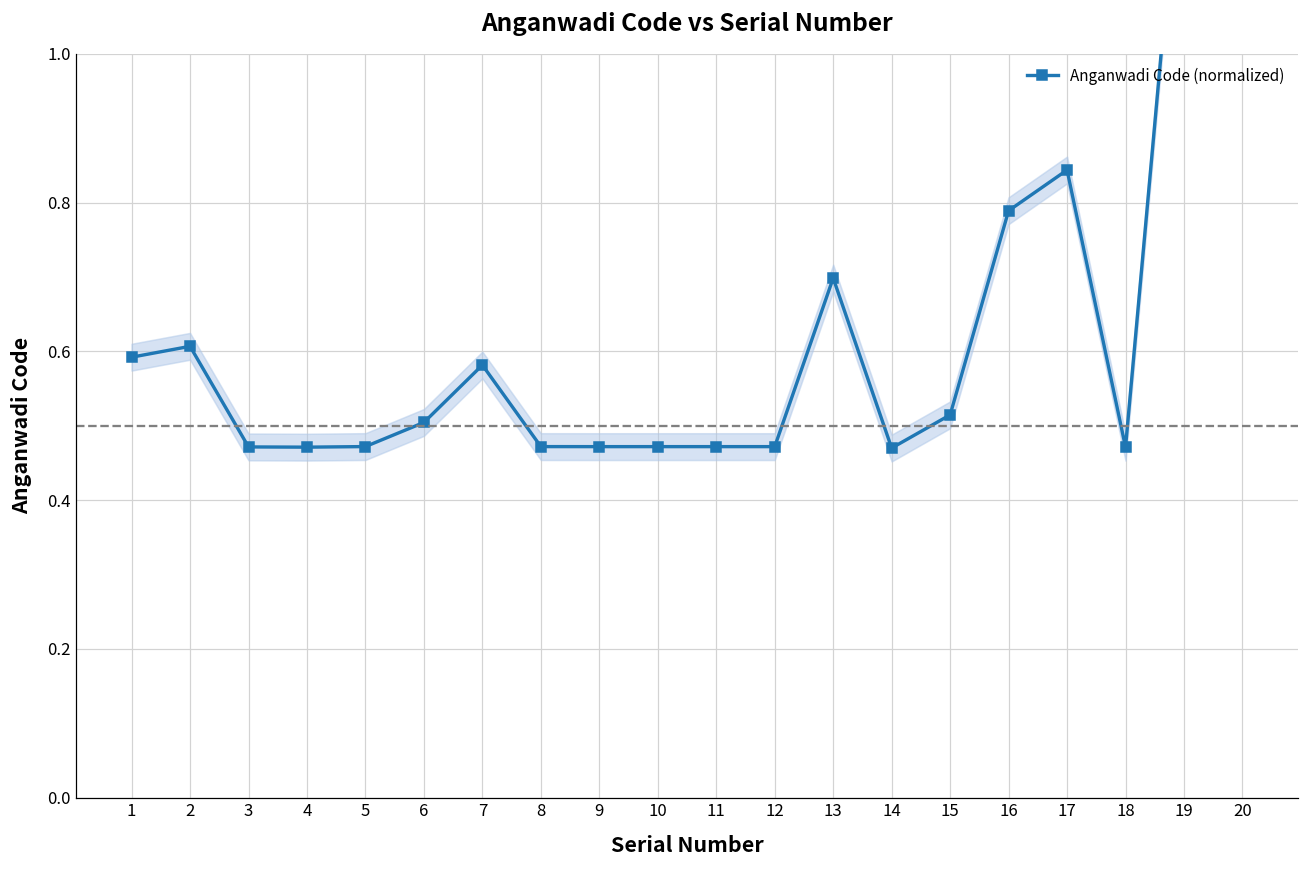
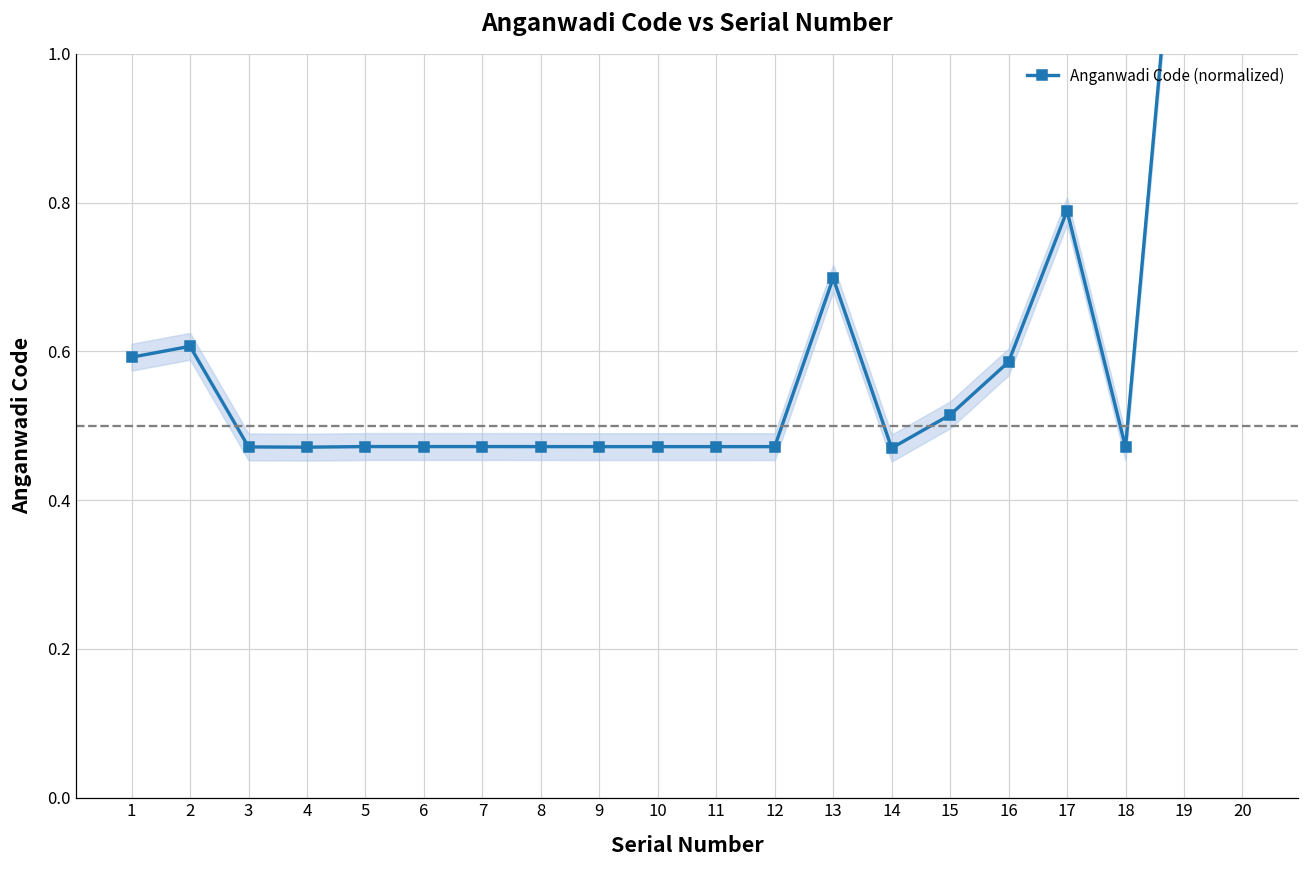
Anganwadi Code (normalized), 6: 0.50 -> 0.47
Anganwadi Code (normalized), 7: 0.58 -> 0.47
Anganwadi Code (normalized), 16: 0.79 -> 0.59
Anganwadi Code (normalized), 17: 0.84 -> 0.79
